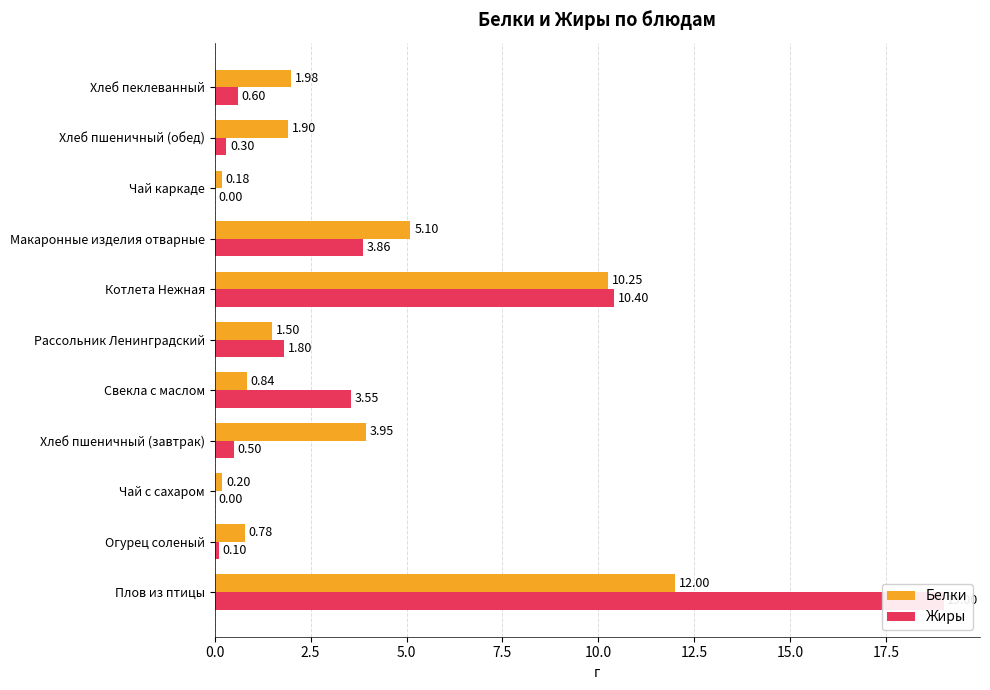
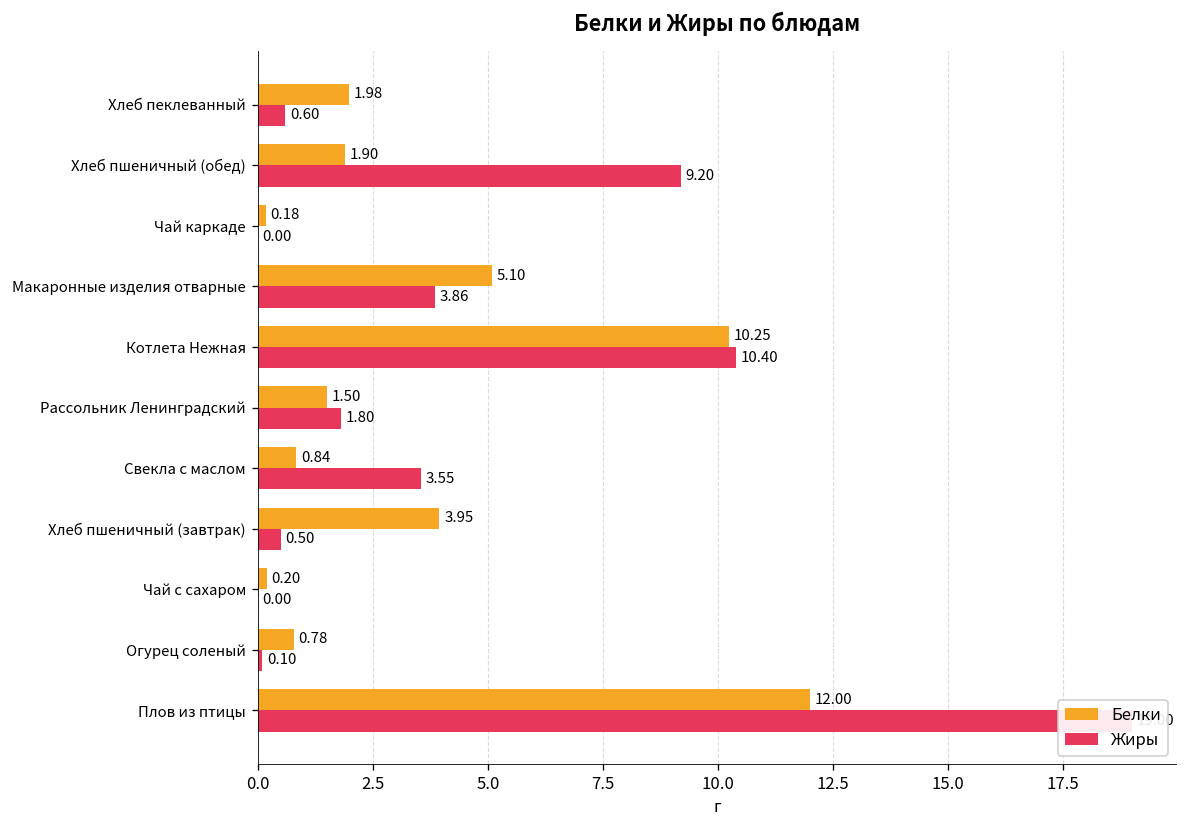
Жиры, Хлеб пшеничный (обед): 0.30 -> 9.20
